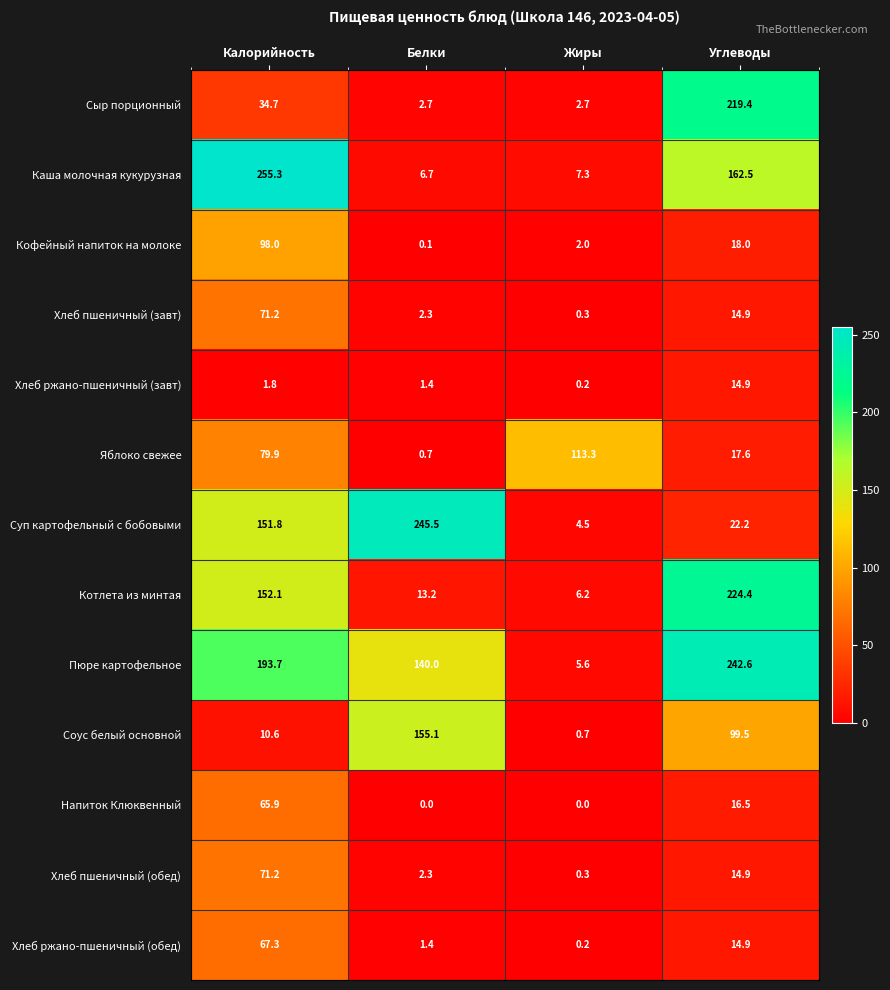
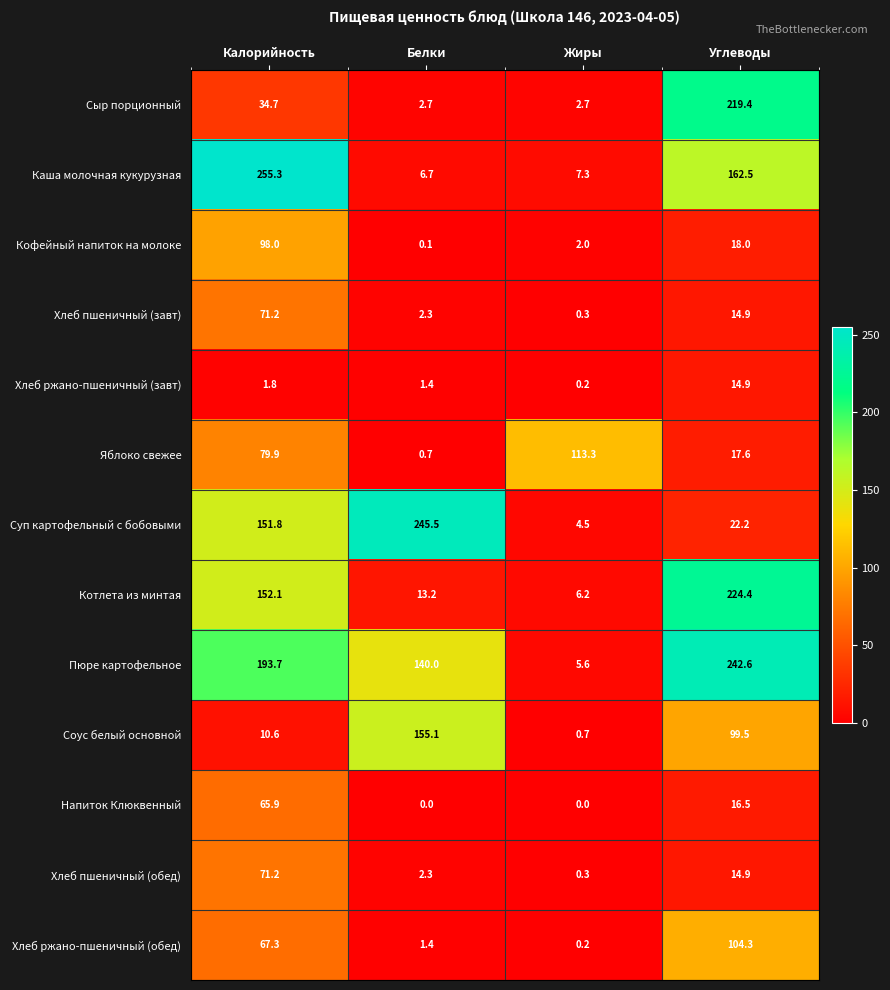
Хлеб ржано-пшеничный (обед), Углеводы: 14.9 -> 104.3
